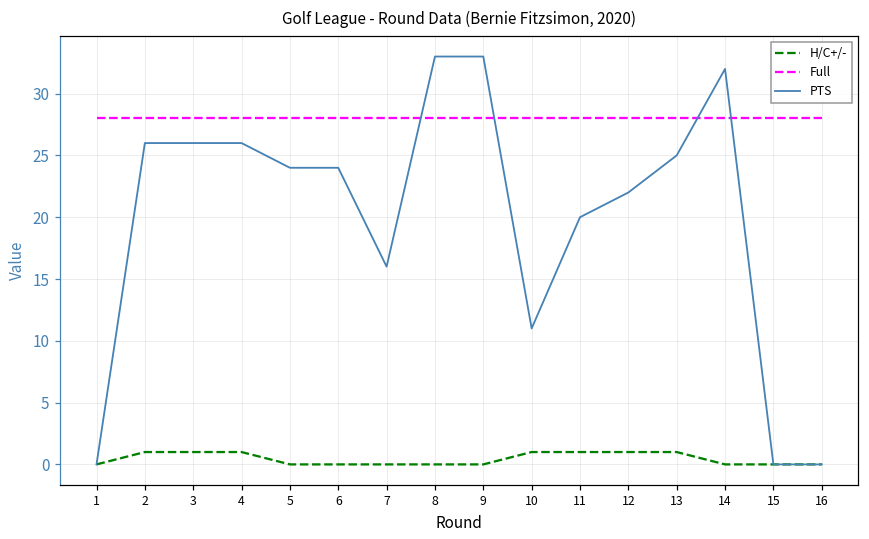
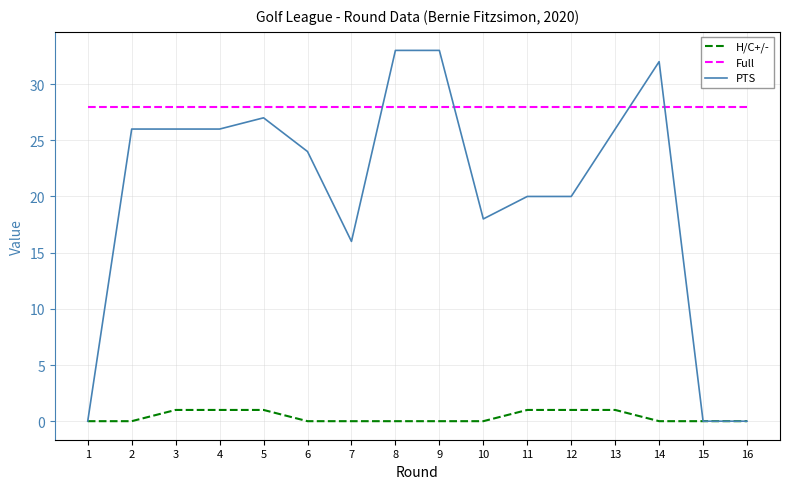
H/C+/-, 2: 1 -> 0
H/C+/-, 5: 0 -> 1
PTS, 5: 24 -> 27
H/C+/-, 10: 1 -> 0
PTS, 10: 11 -> 18
PTS, 12: 22 -> 20
PTS, 13: 25 -> 26
